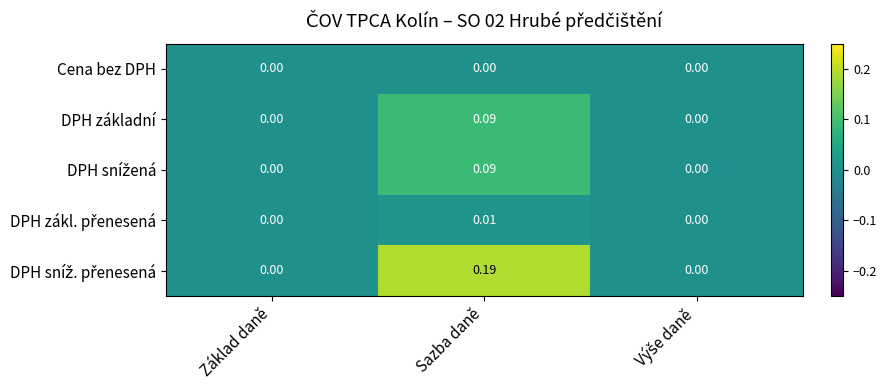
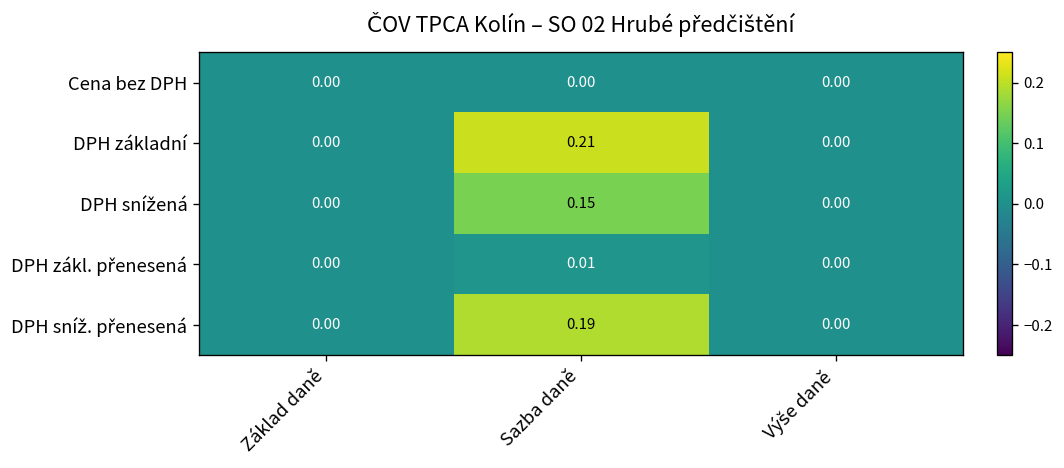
DPH základní, Sazba daně: 0.09 -> 0.21
DPH snížená, Sazba daně: 0.09 -> 0.15
